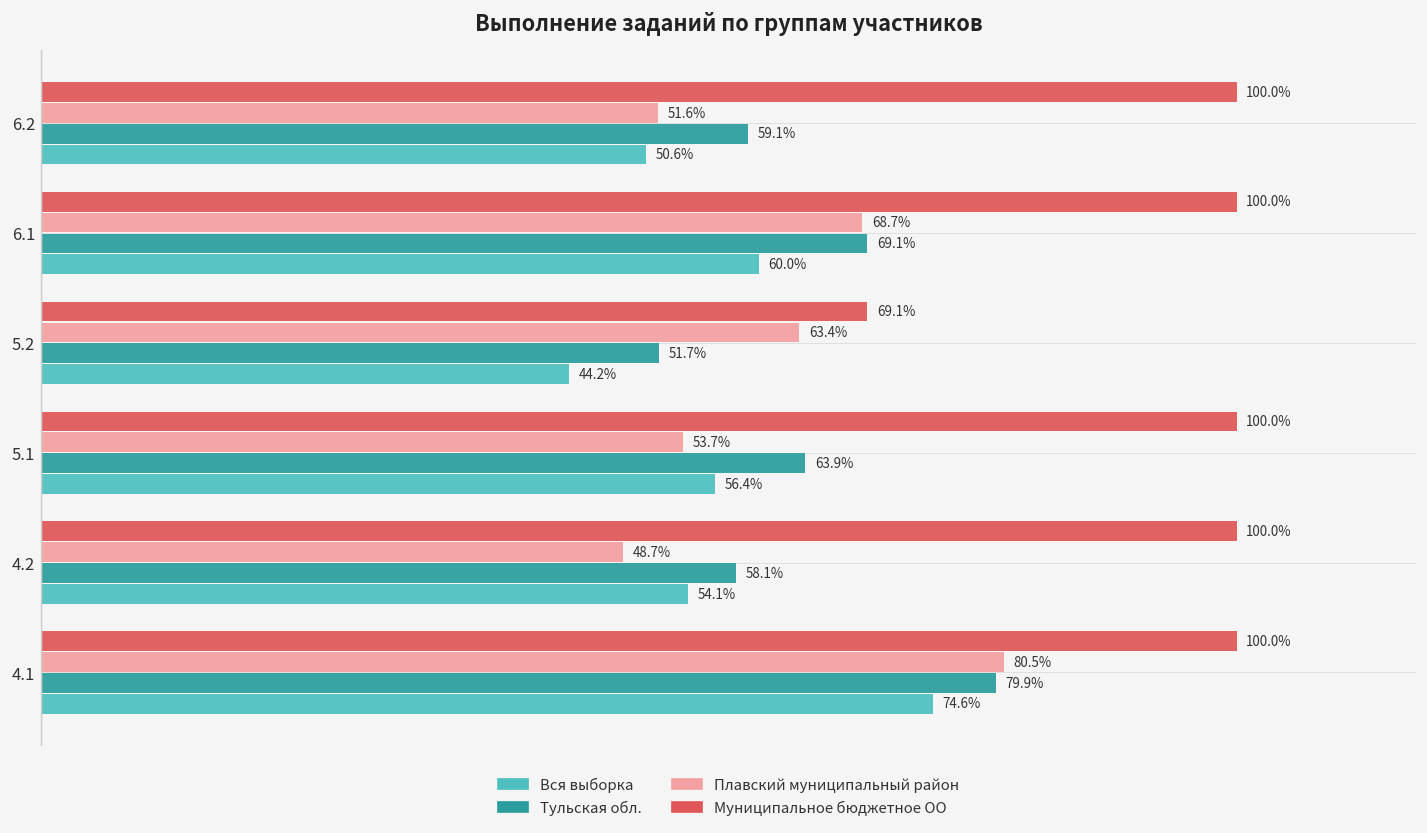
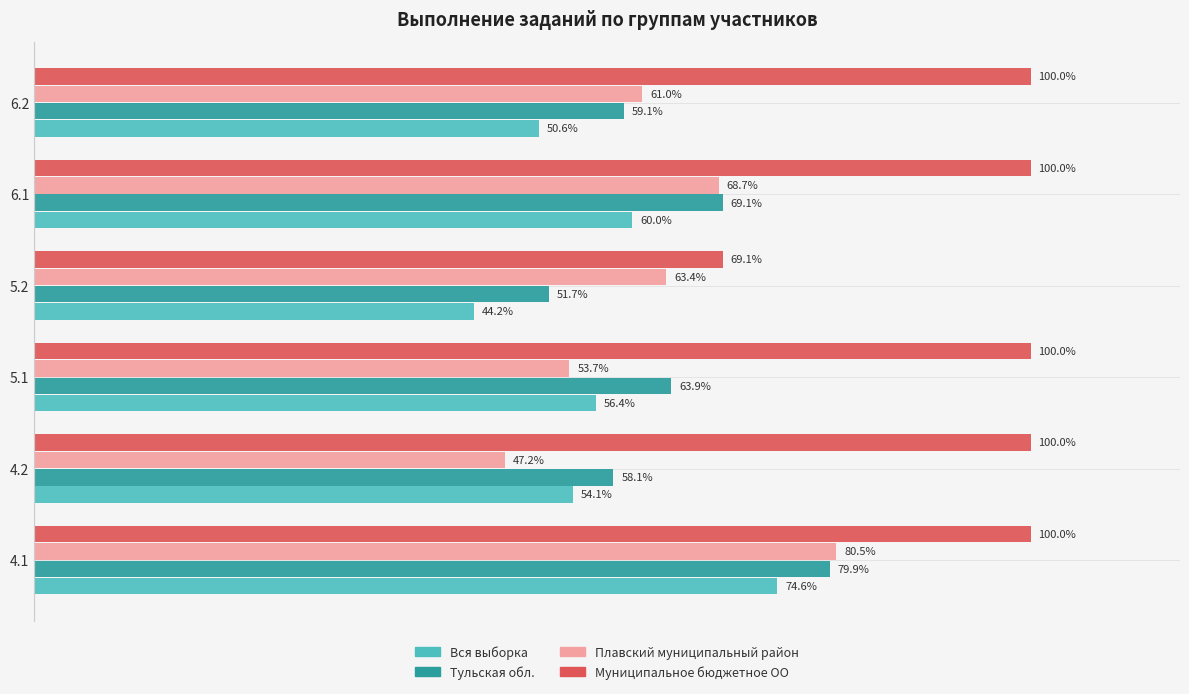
Плавский муниципальный район, 6.2: 51.6% -> 61.0%
Плавский муниципальный район, 4.2: 48.7% -> 47.2%
